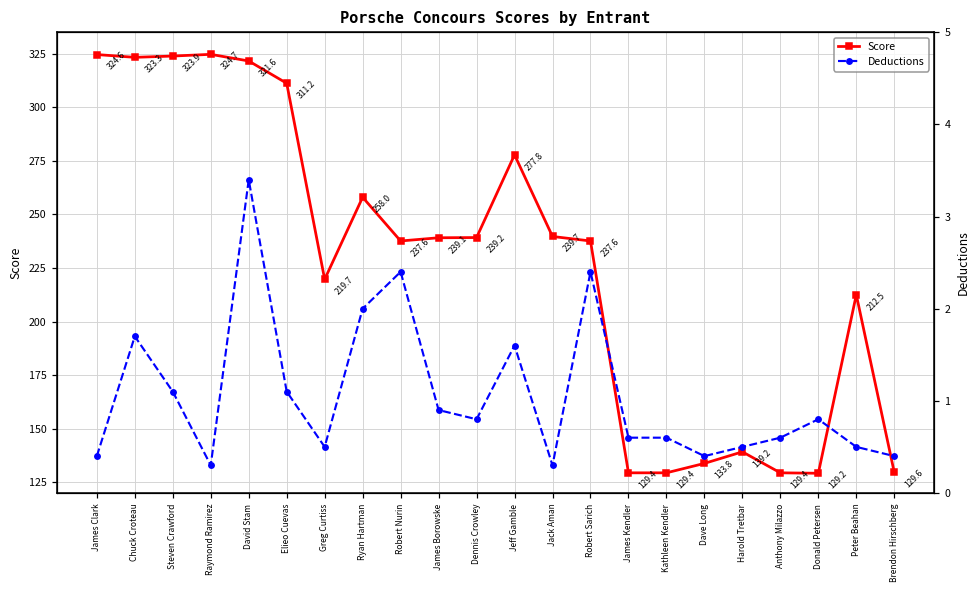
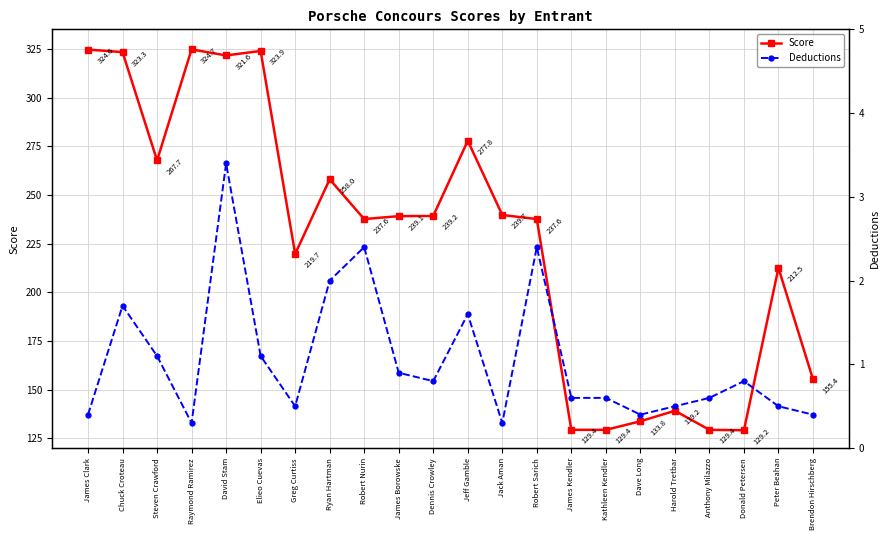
Score, Steven Crawford: 323.9 -> 267.7
Score, Elieo Cuevas: 311.2 -> 323.9
Score, Brendon Hirschberg: 129.6 -> 155.4
